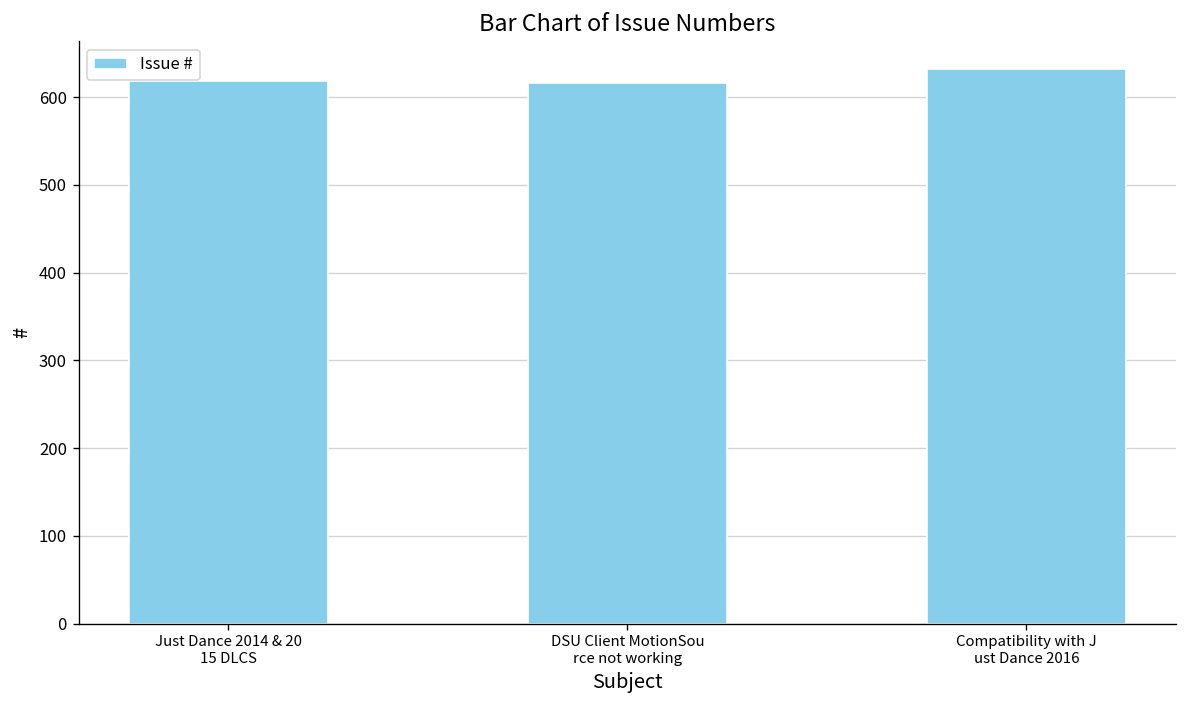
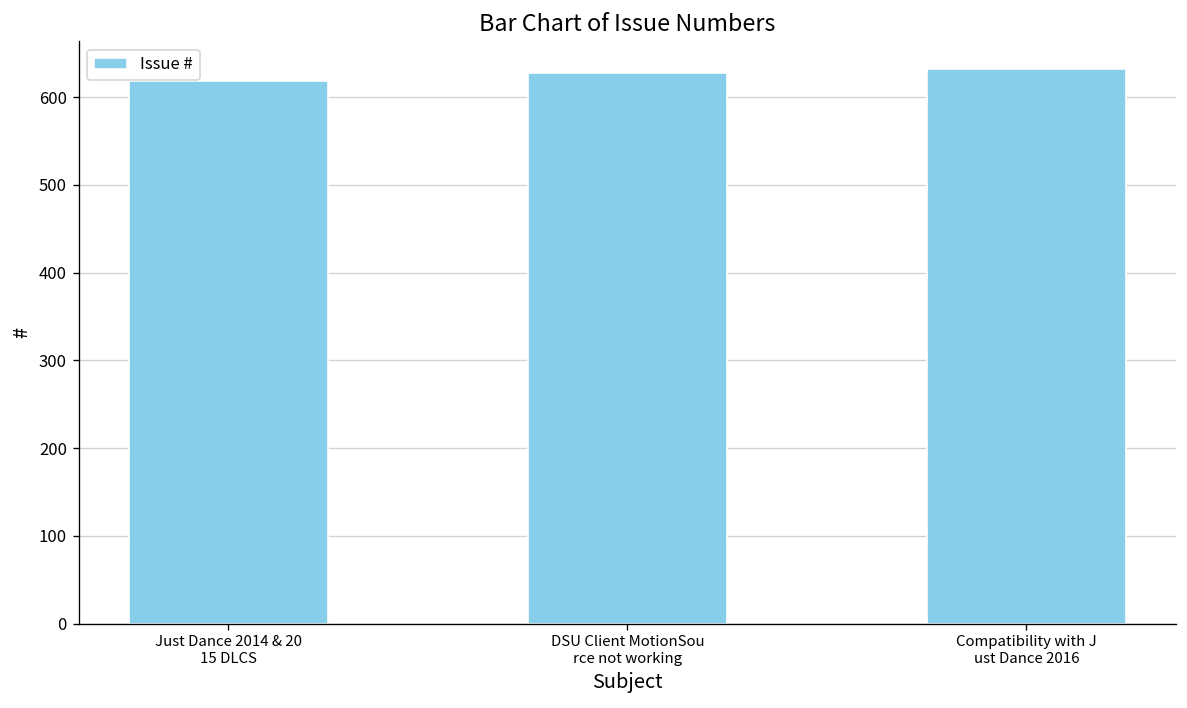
DSU Client MotionSou rce not working: 620 -> 630
